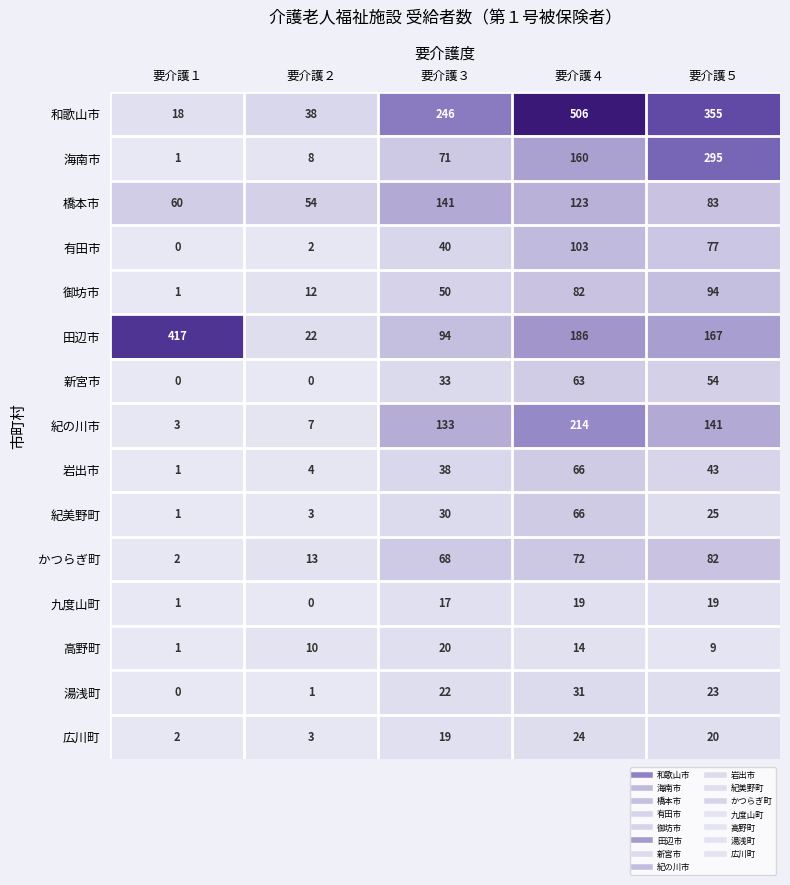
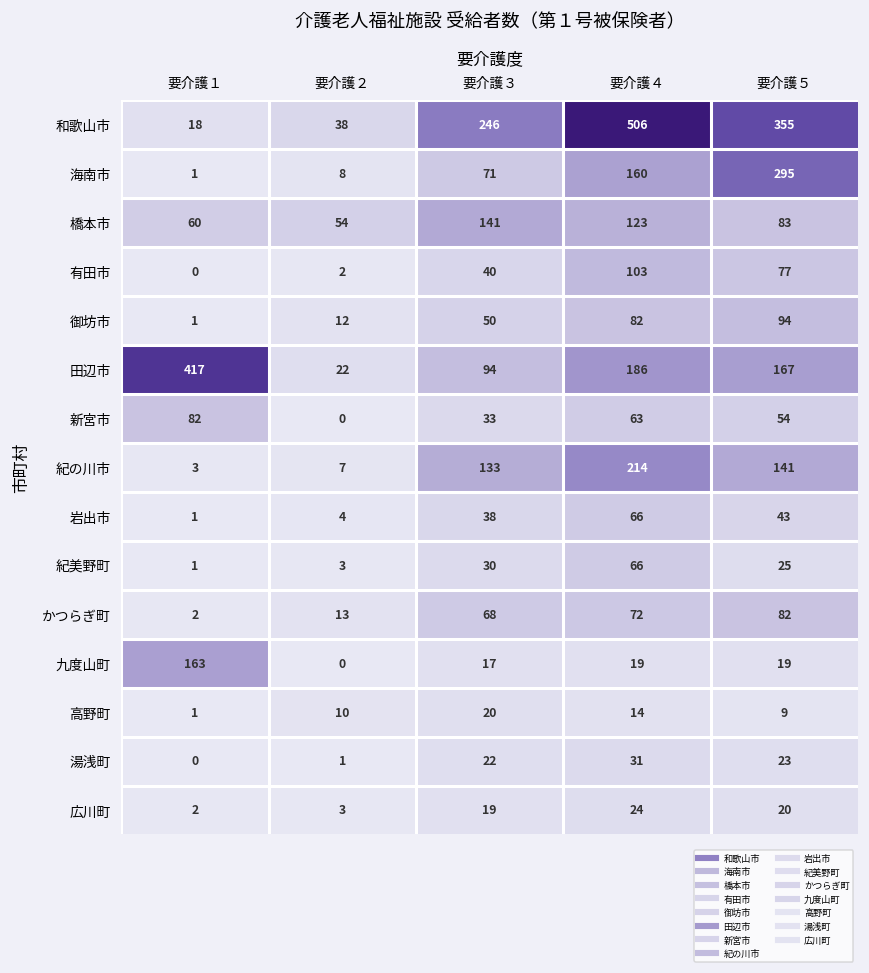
新宮市, 要介護１: 0 -> 82
九度山町, 要介護１: 1 -> 163
